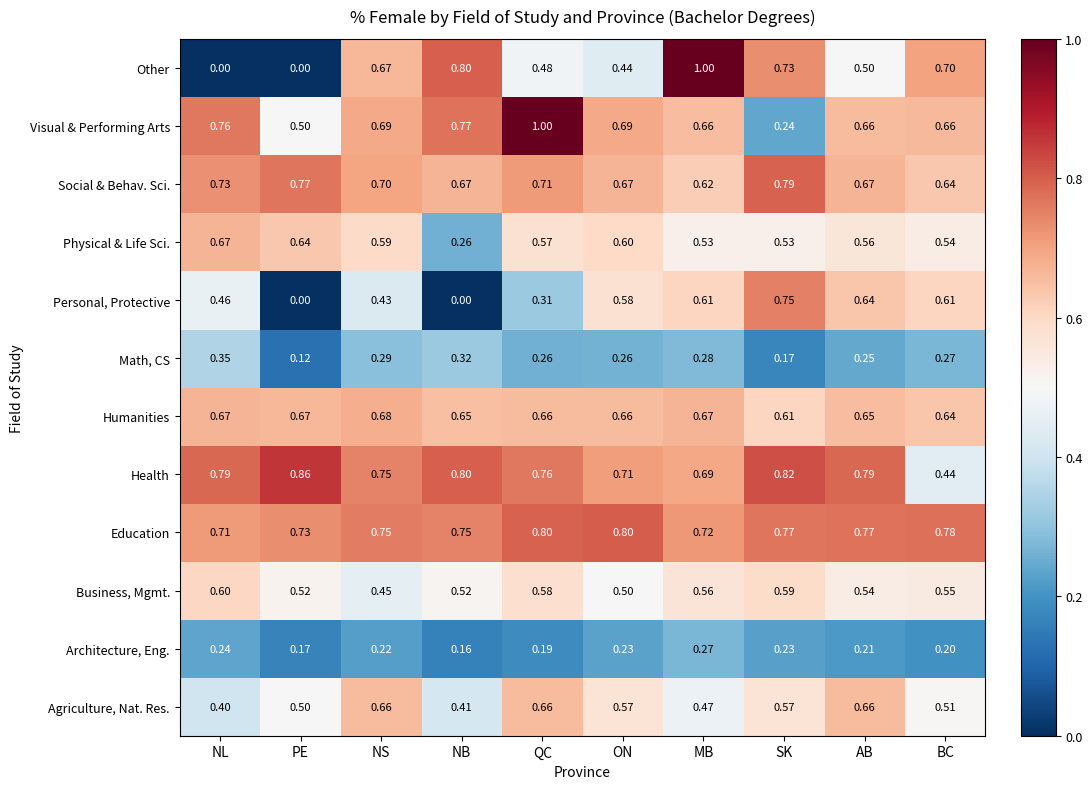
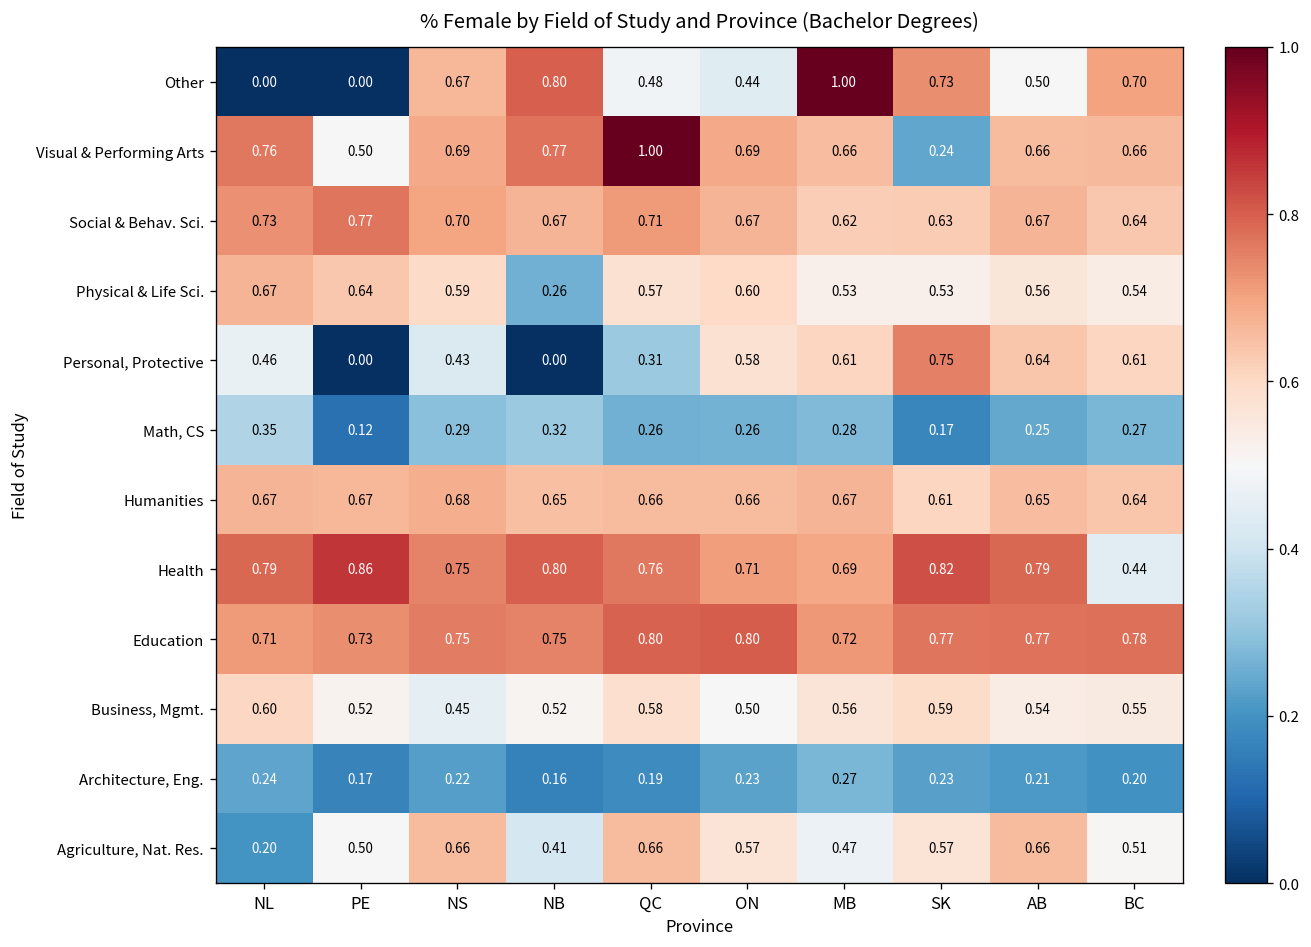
Social & Behav. Sci., SK: 0.79 -> 0.63
Agriculture, Nat. Res., NL: 0.40 -> 0.20
